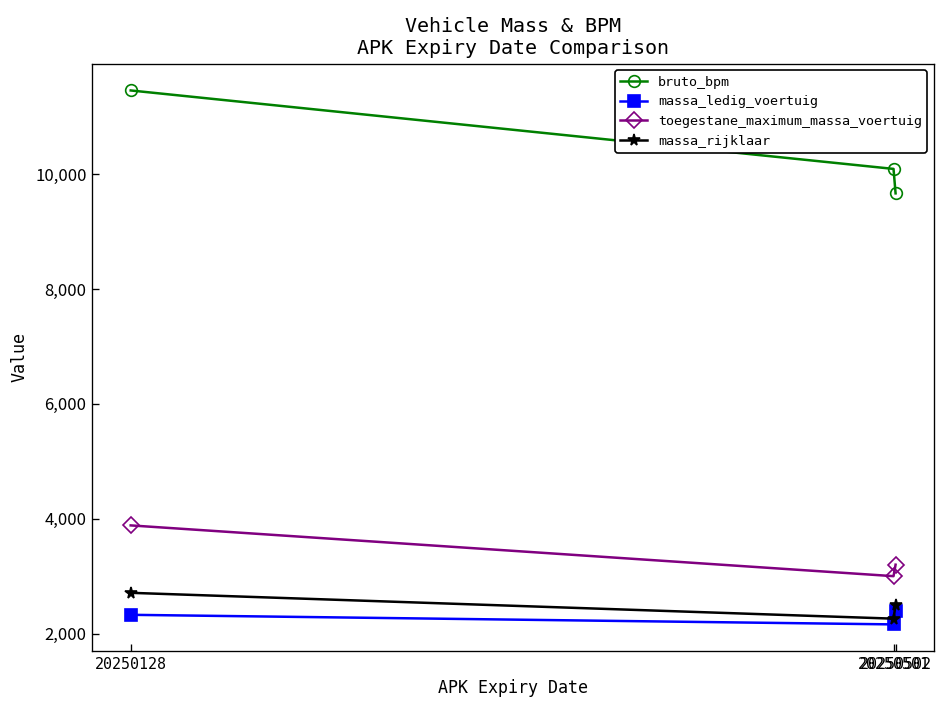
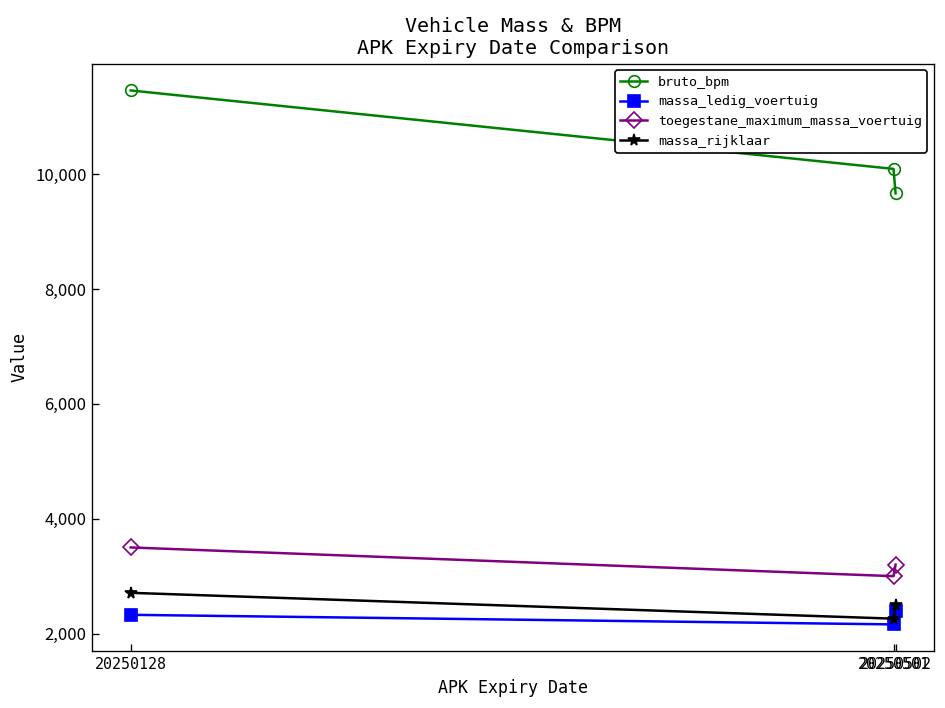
toegestane_maximum_massa_voertuig, 20250128: 3,900 -> 3,500
